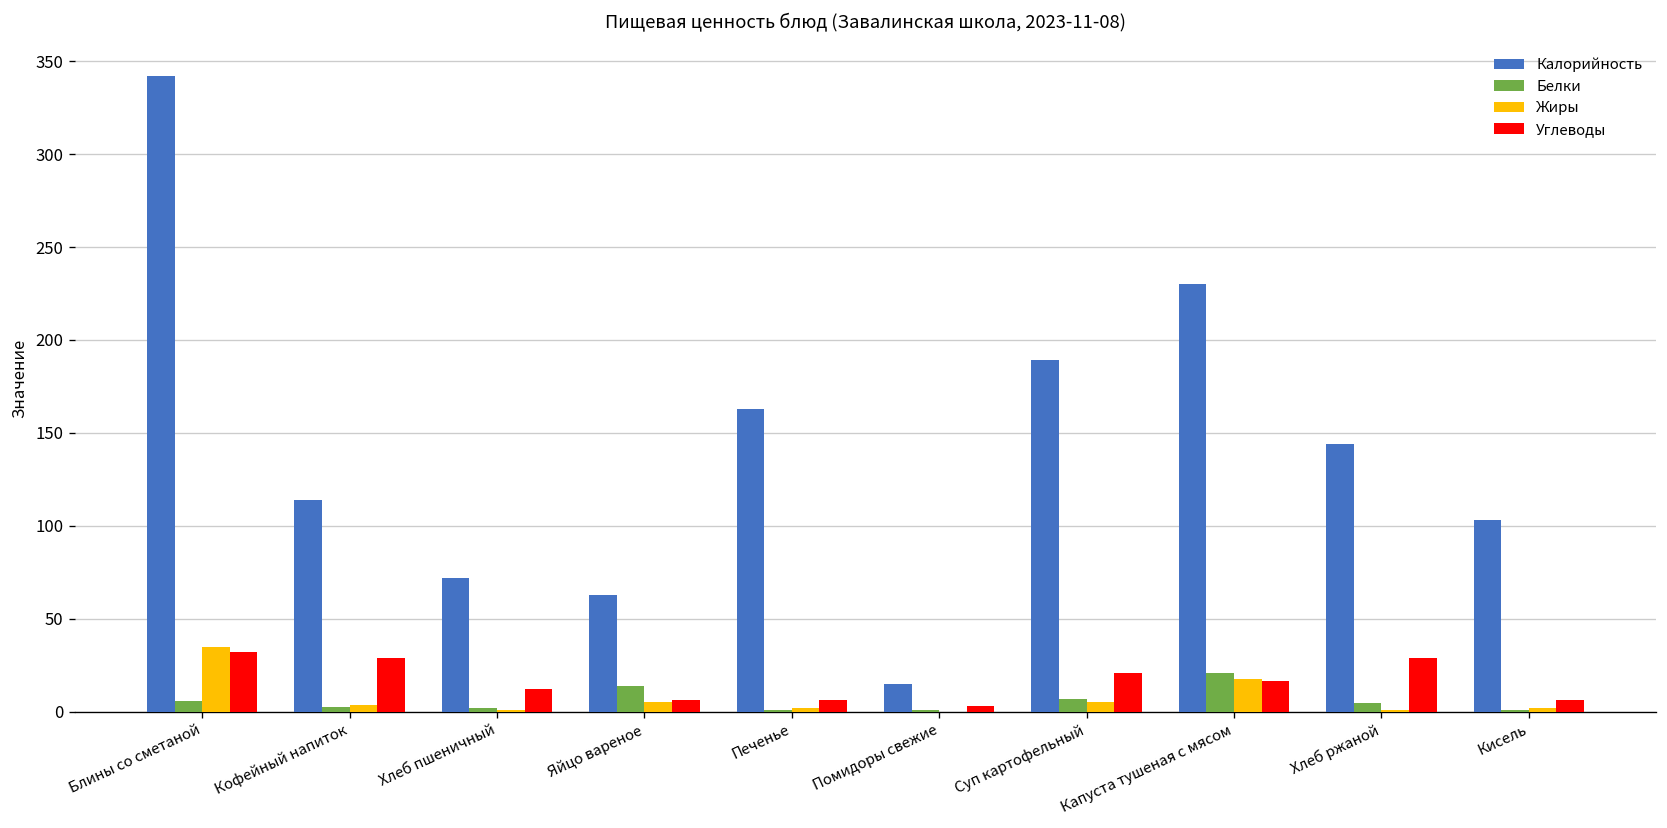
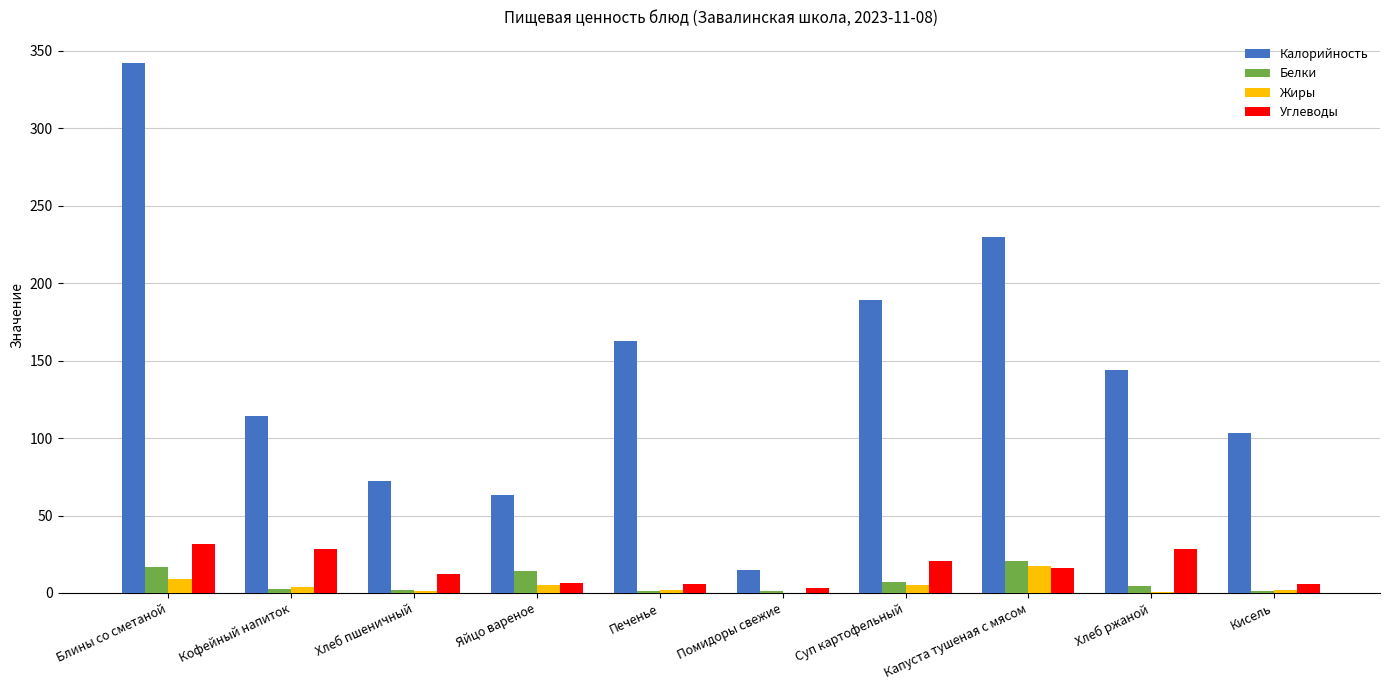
Белки, Блины со сметаной: 6 -> 17
Жиры, Блины со сметаной: 35 -> 9
